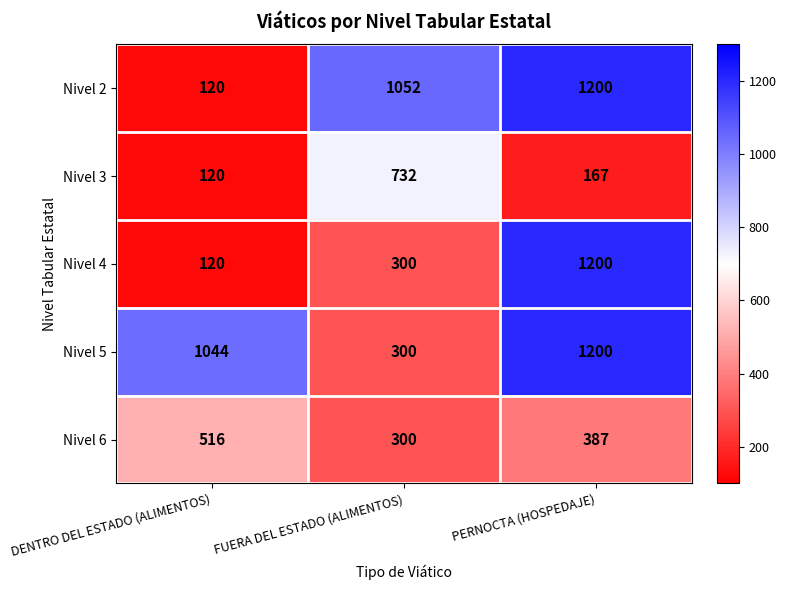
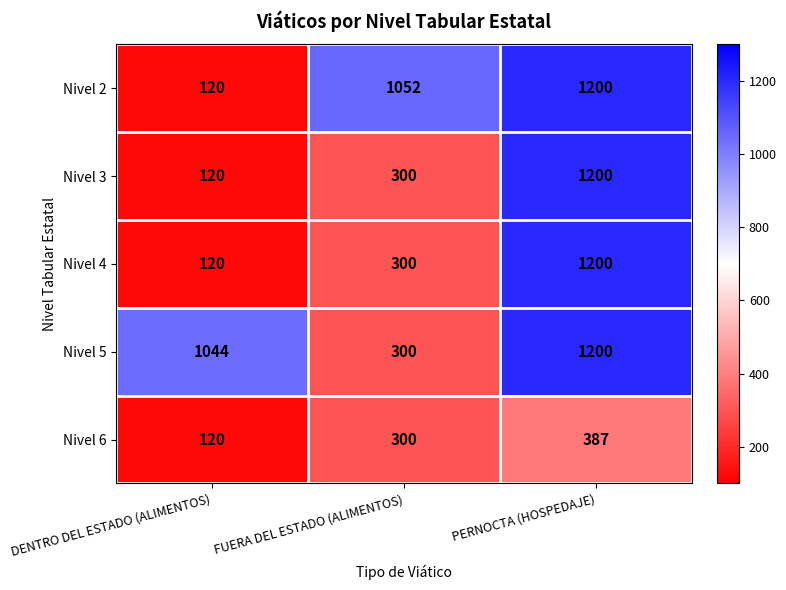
Nivel 3, FUERA DEL ESTADO (ALIMENTOS): 732 -> 300
Nivel 3, PERNOCTA (HOSPEDAJE): 167 -> 1200
Nivel 6, DENTRO DEL ESTADO (ALIMENTOS): 516 -> 120
